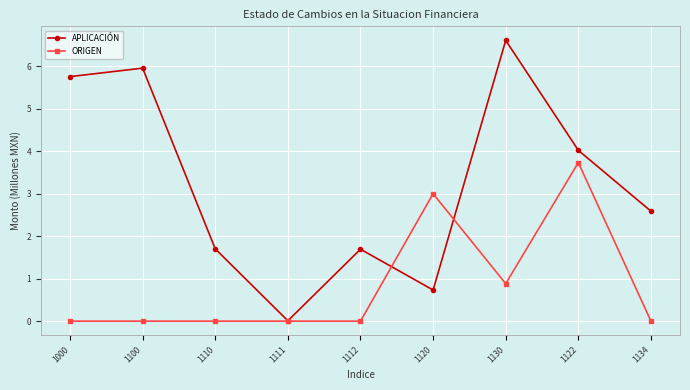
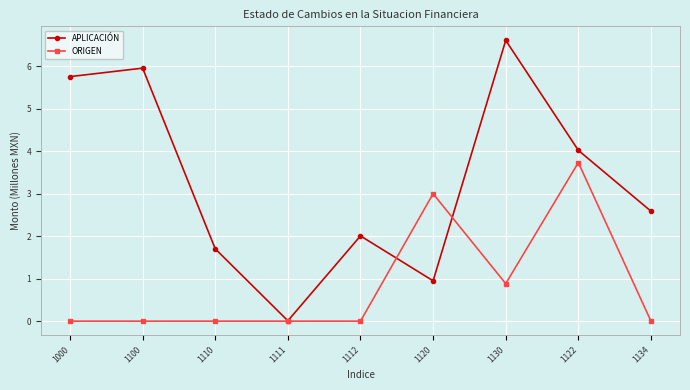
APLICACIÓN, 1112: 1.7 -> 2.0
APLICACIÓN, 1120: 0.7 -> 0.9
